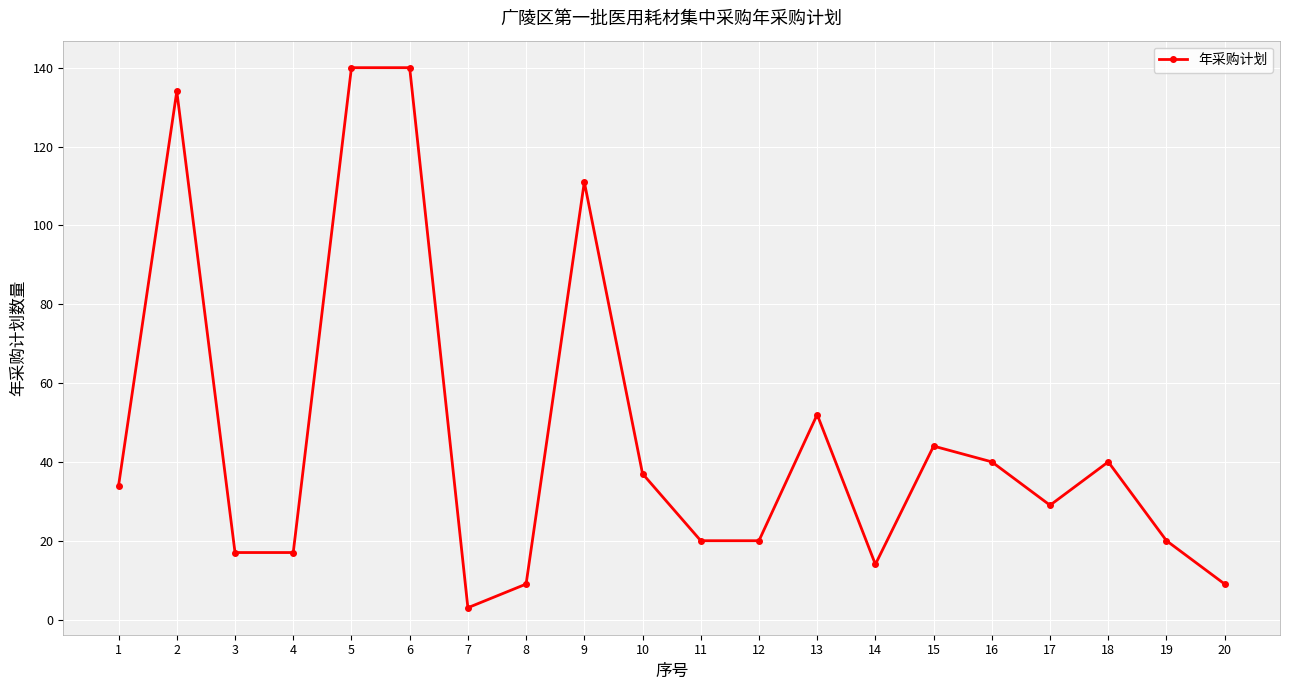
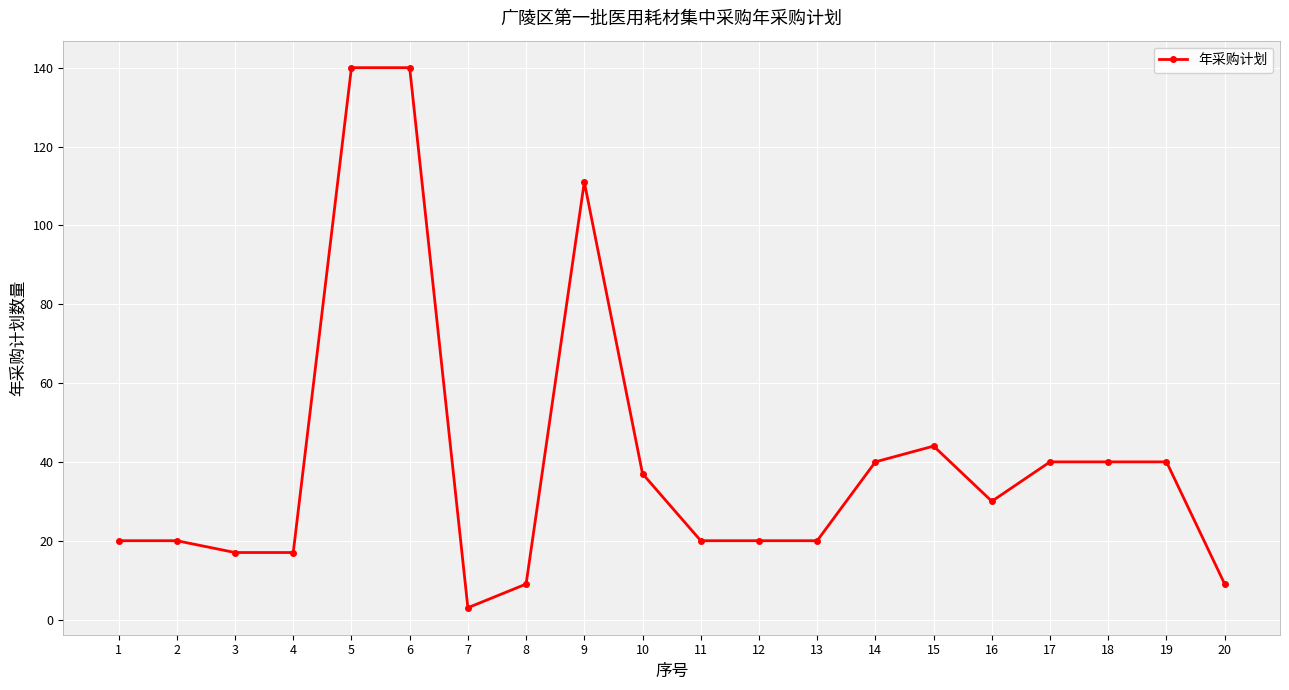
1: 34 -> 20
2: 134 -> 20
13: 52 -> 20
14: 14 -> 40
16: 40 -> 30
17: 29 -> 40
19: 20 -> 40
